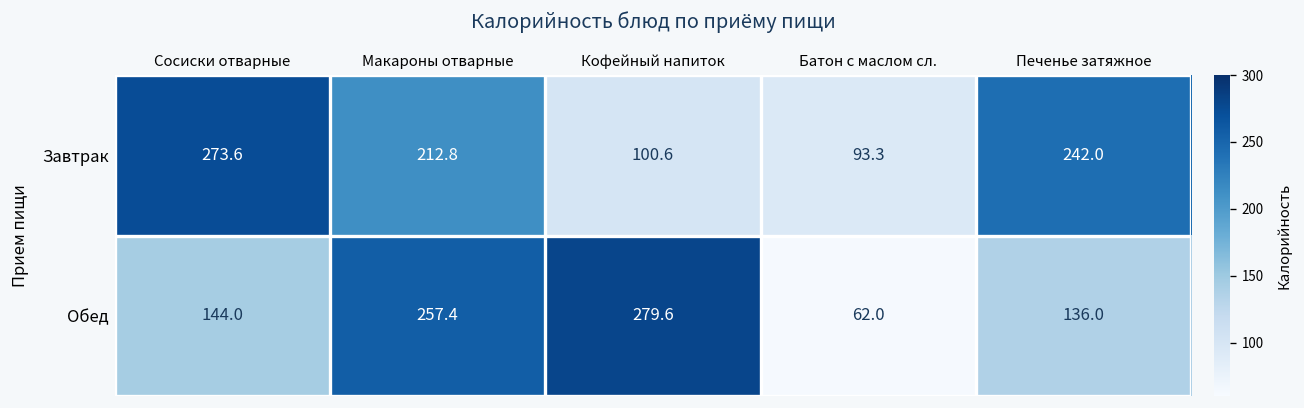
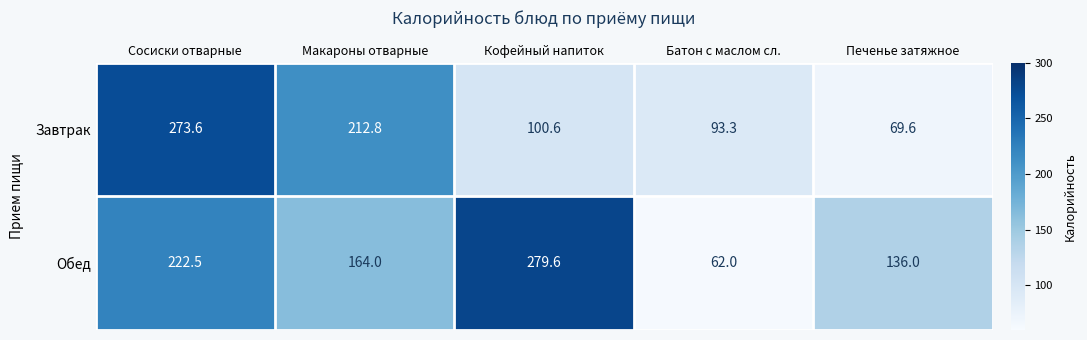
Завтрак, Печенье затяжное: 242.0 -> 69.6
Обед, Сосиски отварные: 144.0 -> 222.5
Обед, Макароны отварные: 257.4 -> 164.0
